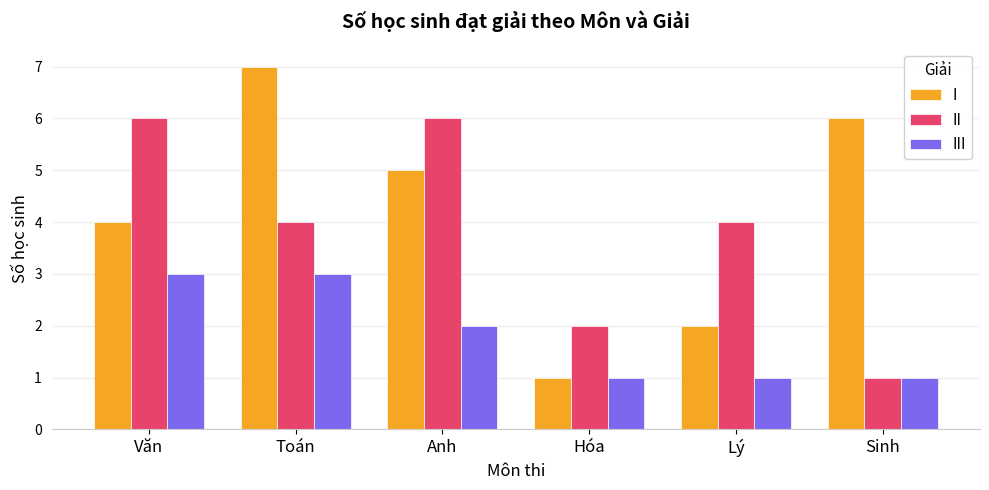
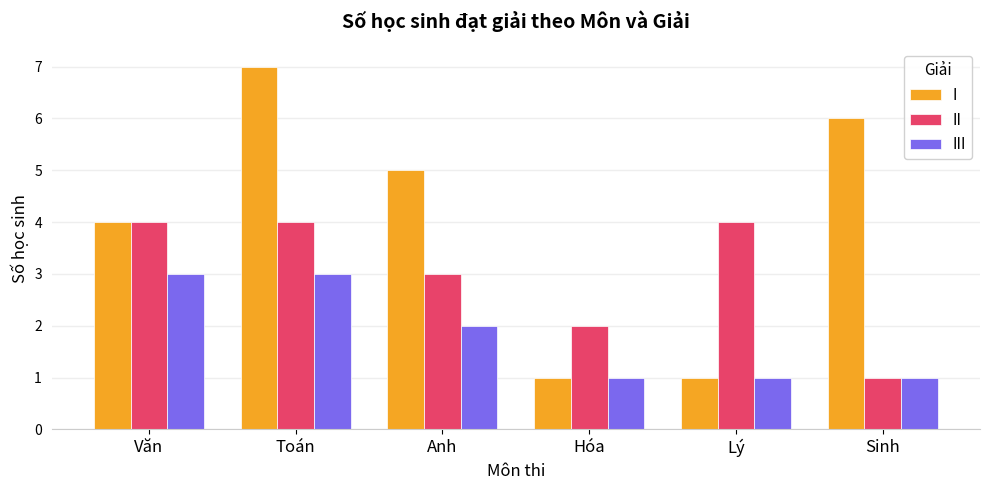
II, Văn: 6 -> 4
II, Anh: 6 -> 3
I, Lý: 2 -> 1
